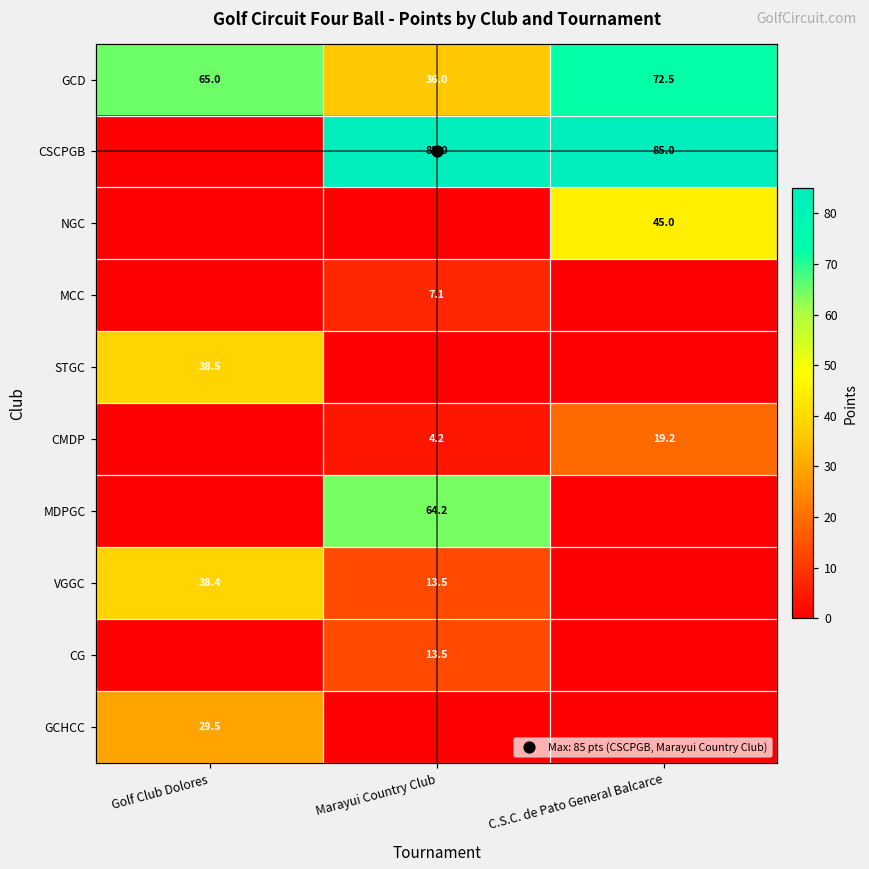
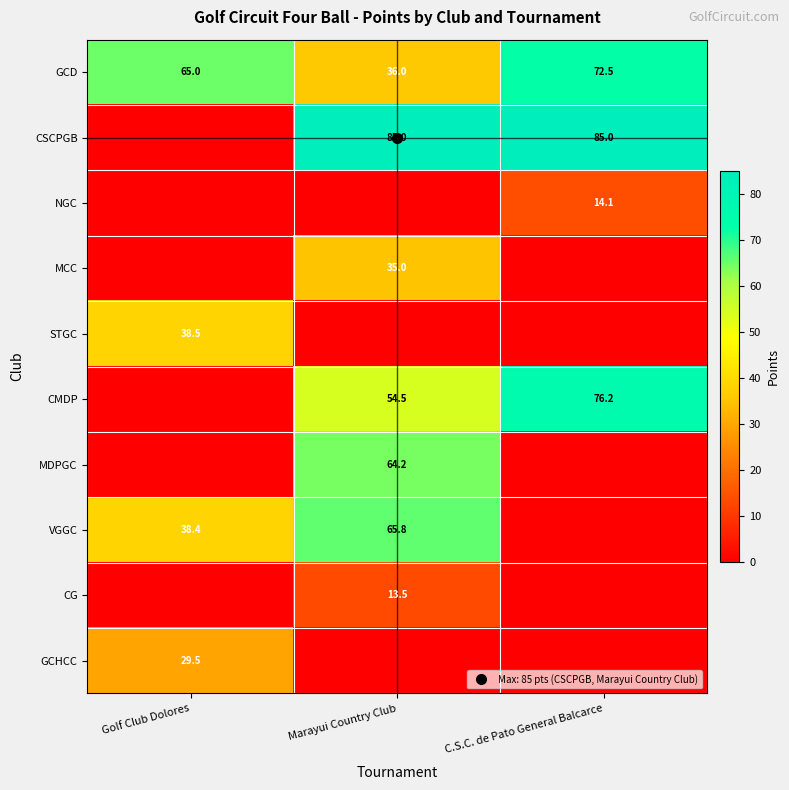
NGC, C.S.C. de Pato General Balcarce: 45.0 -> 14.1
MCC, Marayui Country Club: 7.1 -> 35.0
CMDP, Marayui Country Club: 4.2 -> 54.5
CMDP, C.S.C. de Pato General Balcarce: 19.2 -> 76.2
VGGC, Marayui Country Club: 13.5 -> 65.8
